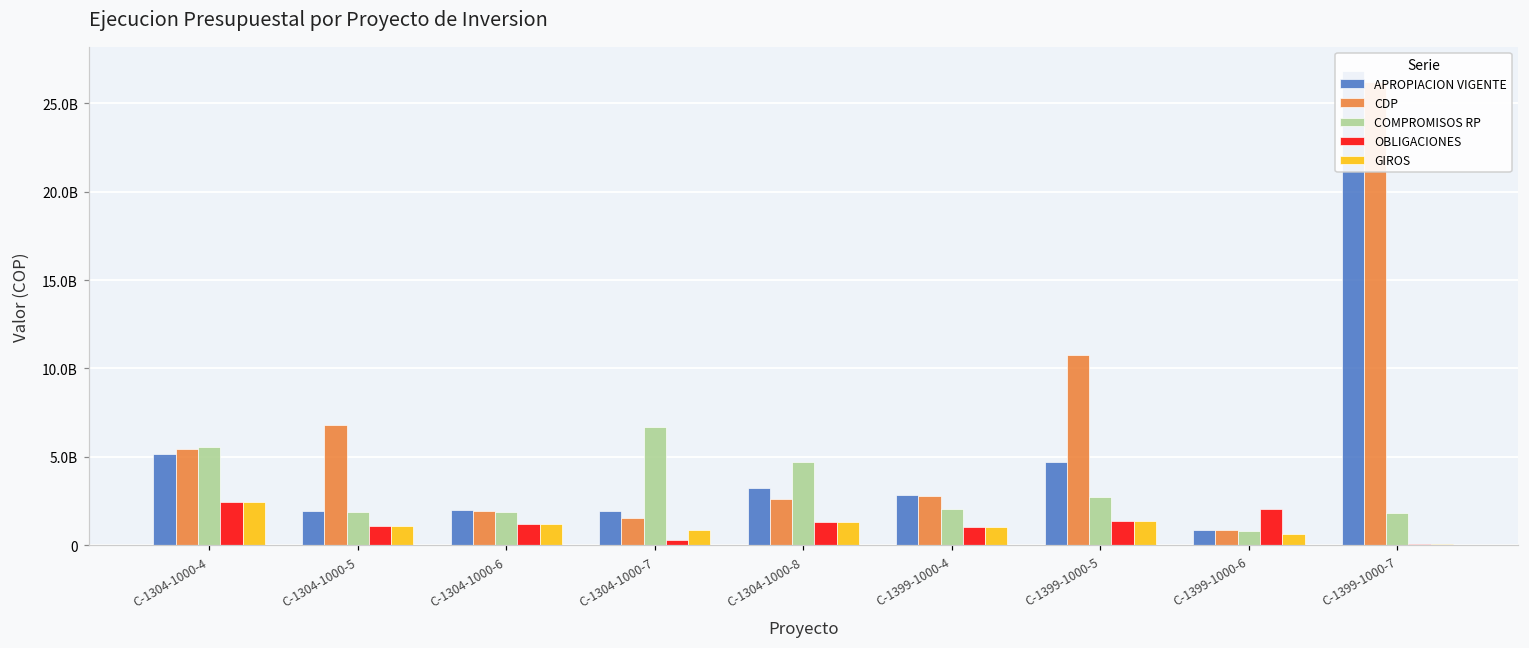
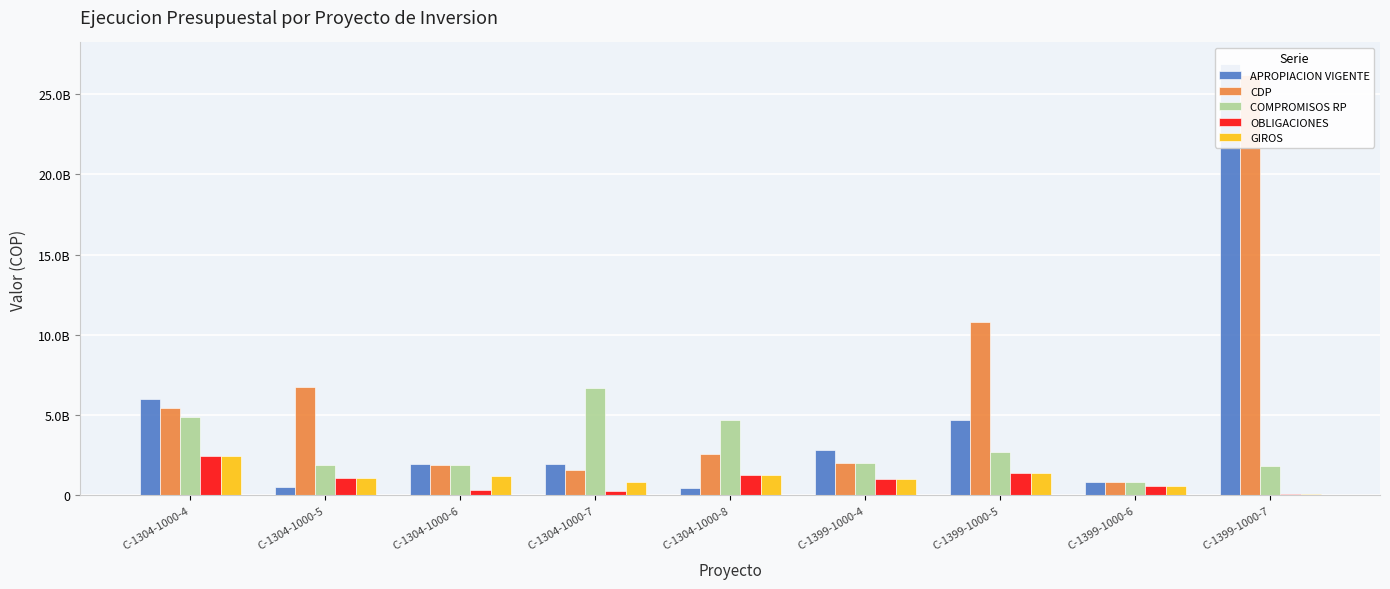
APROPIACION VIGENTE, C-1304-1000-4: 5100000000 -> 6000000000
COMPROMISOS RP, C-1304-1000-4: 5600000000 -> 4900000000
APROPIACION VIGENTE, C-1304-1000-5: 1900000000 -> 500000000
OBLIGACIONES, C-1304-1000-6: 1200000000 -> 300000000
APROPIACION VIGENTE, C-1304-1000-8: 3200000000 -> 400000000
CDP, C-1399-1000-4: 2800000000 -> 2000000000
OBLIGACIONES, C-1399-1000-6: 2000000000 -> 600000000
